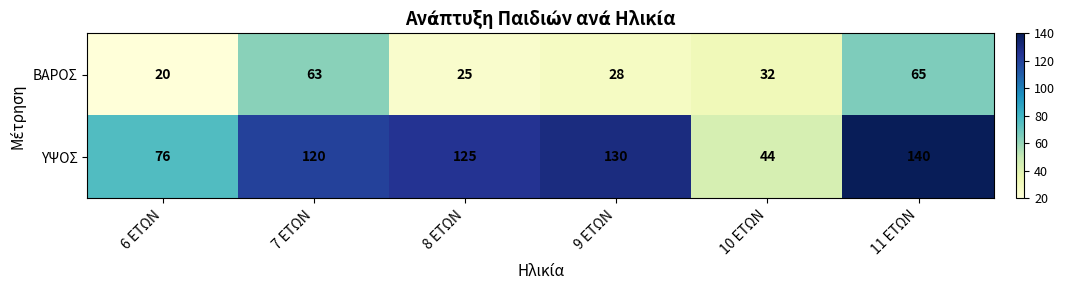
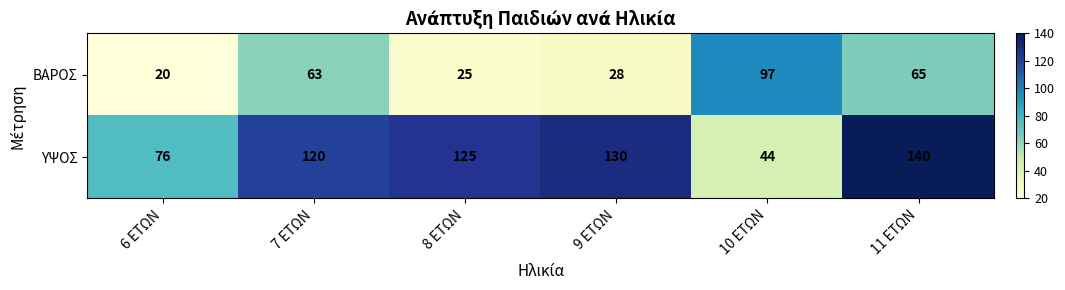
ΒΑΡΟΣ, 10 ΕΤΩΝ: 32 -> 97
